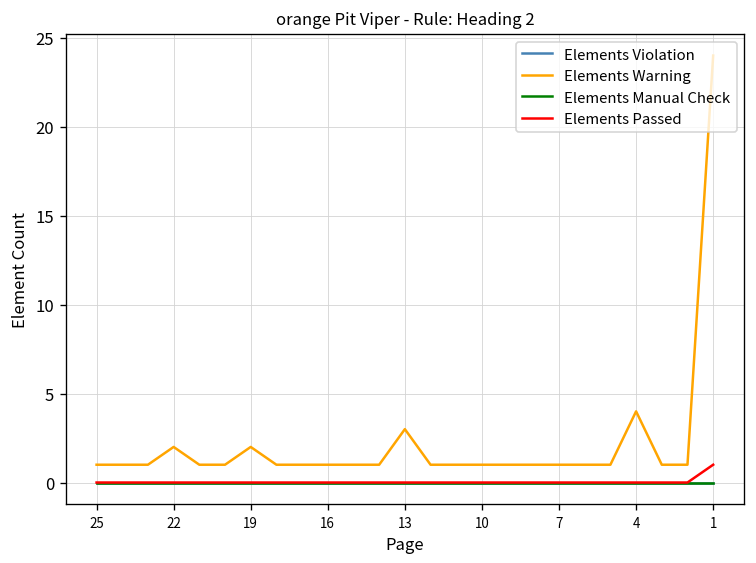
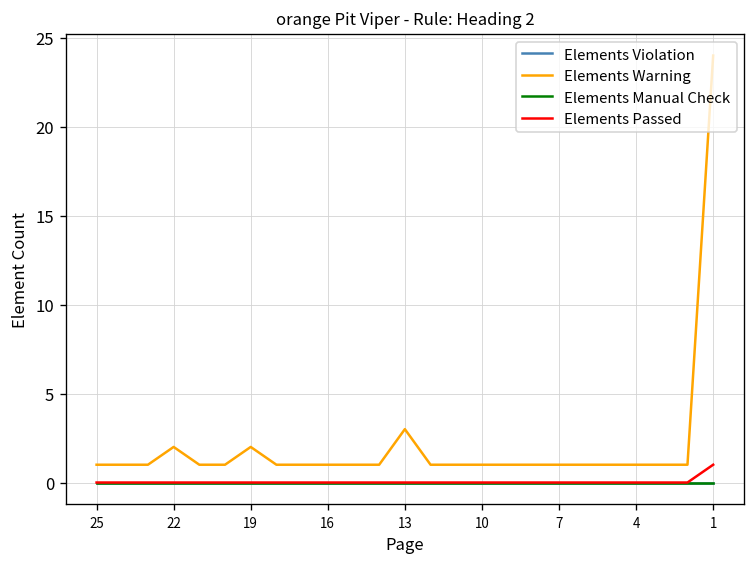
Elements Warning, 4: 4 -> 1
